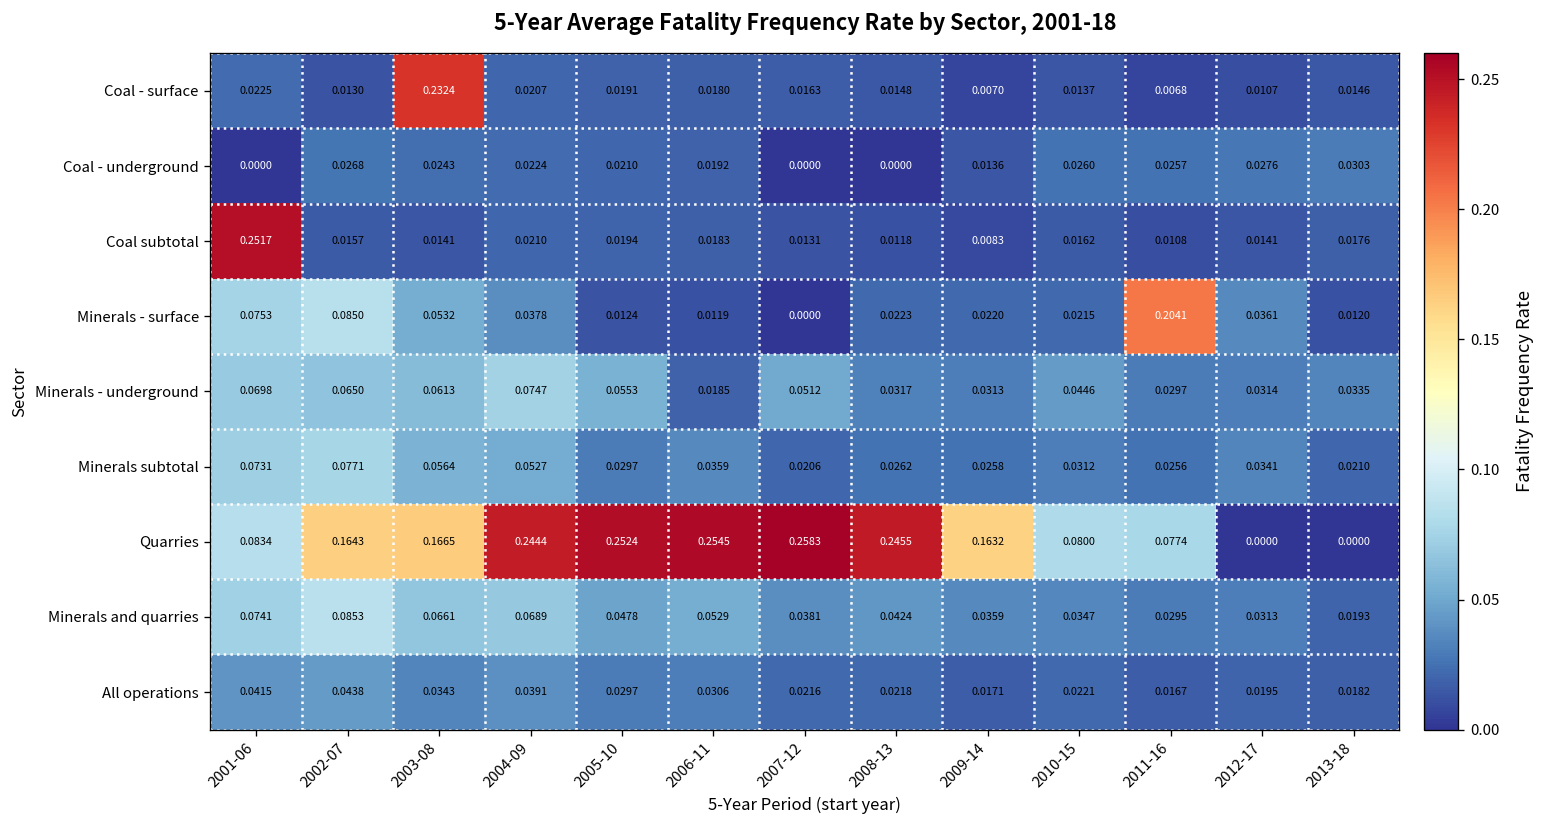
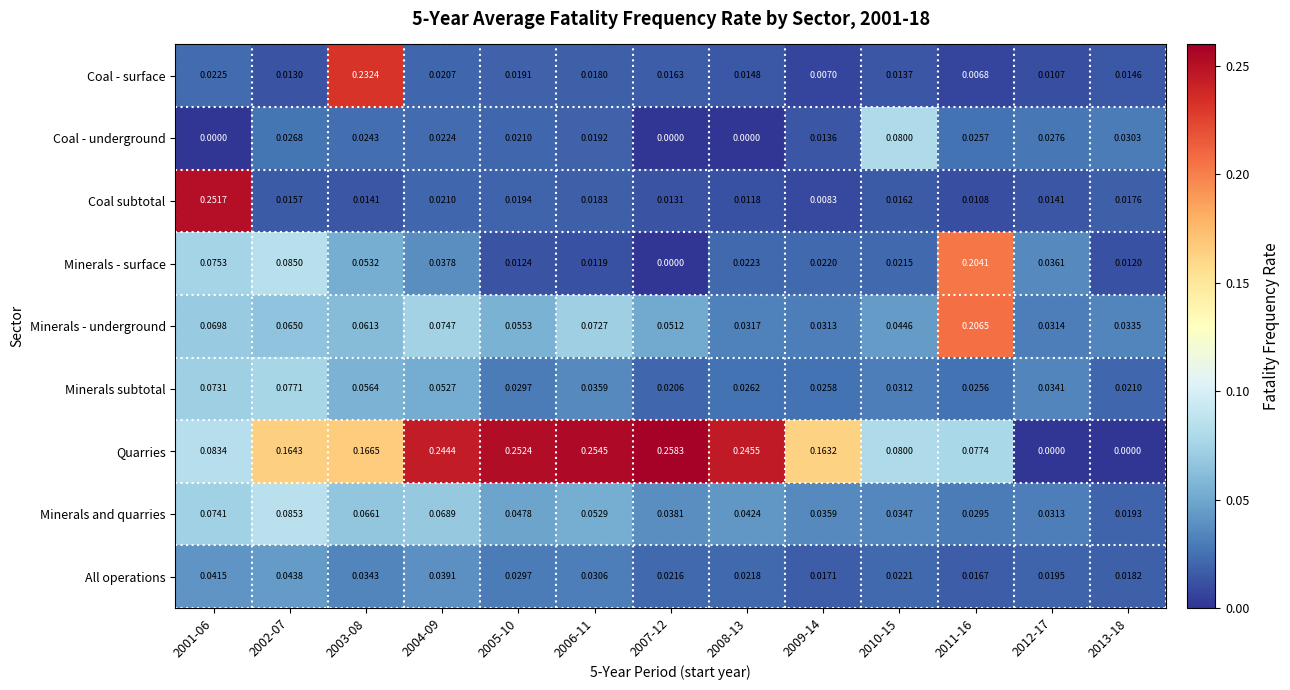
Coal - underground, 2010-15: 0.0260 -> 0.0800
Minerals - underground, 2006-11: 0.0185 -> 0.0727
Minerals - underground, 2011-16: 0.0297 -> 0.2065
